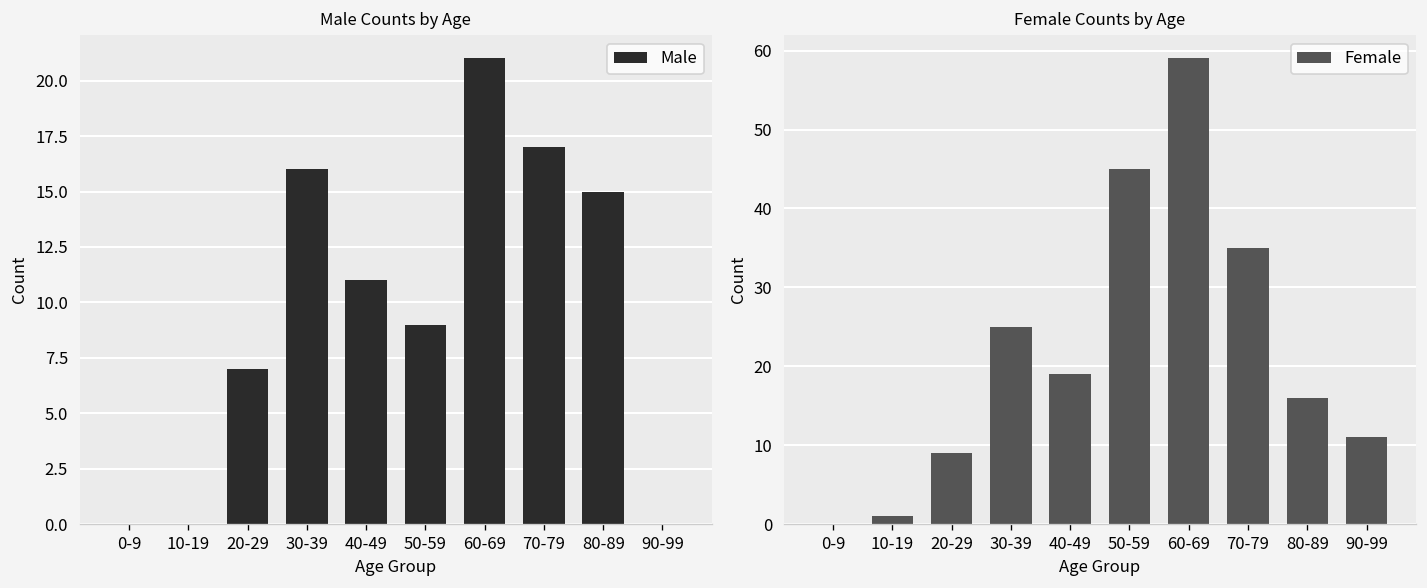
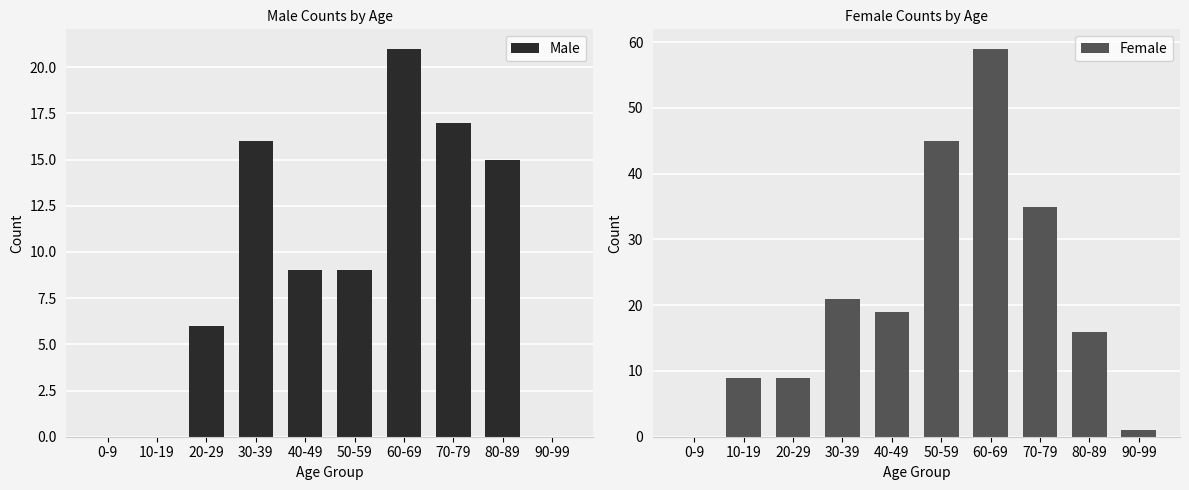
Male Counts by Age, 20-29: 7 -> 6
Male Counts by Age, 40-49: 11 -> 9
Female Counts by Age, 10-19: 1 -> 9
Female Counts by Age, 30-39: 25 -> 21
Female Counts by Age, 90-99: 11 -> 1
